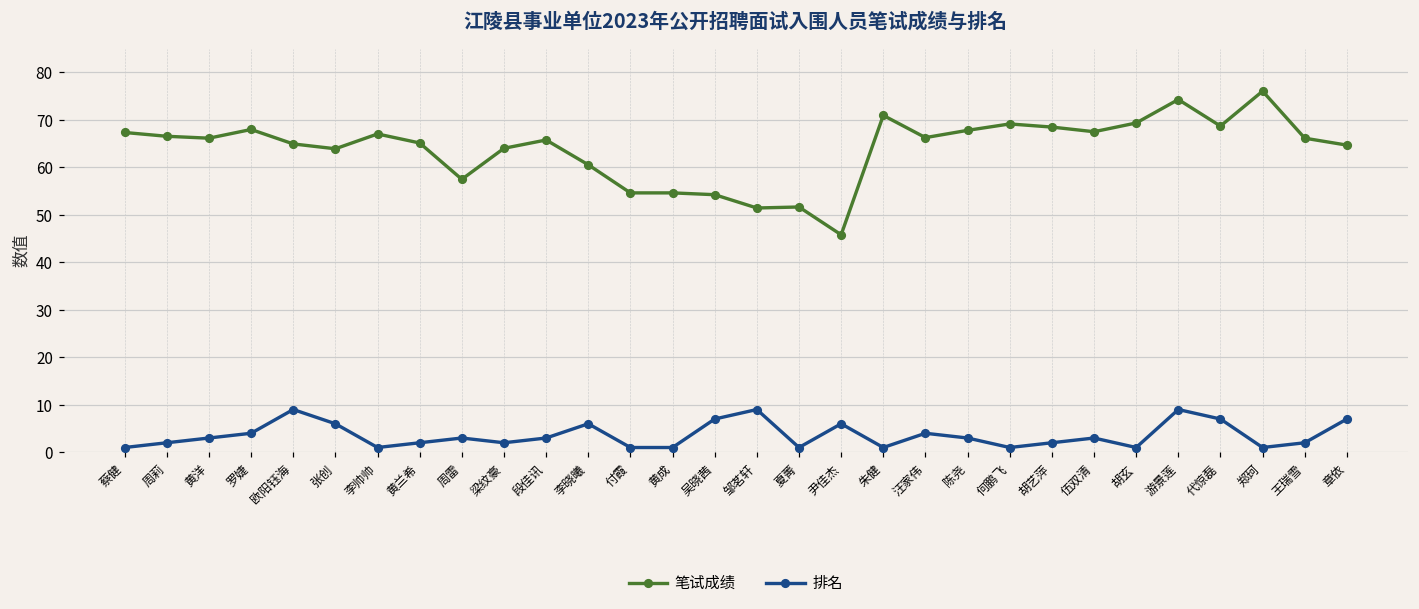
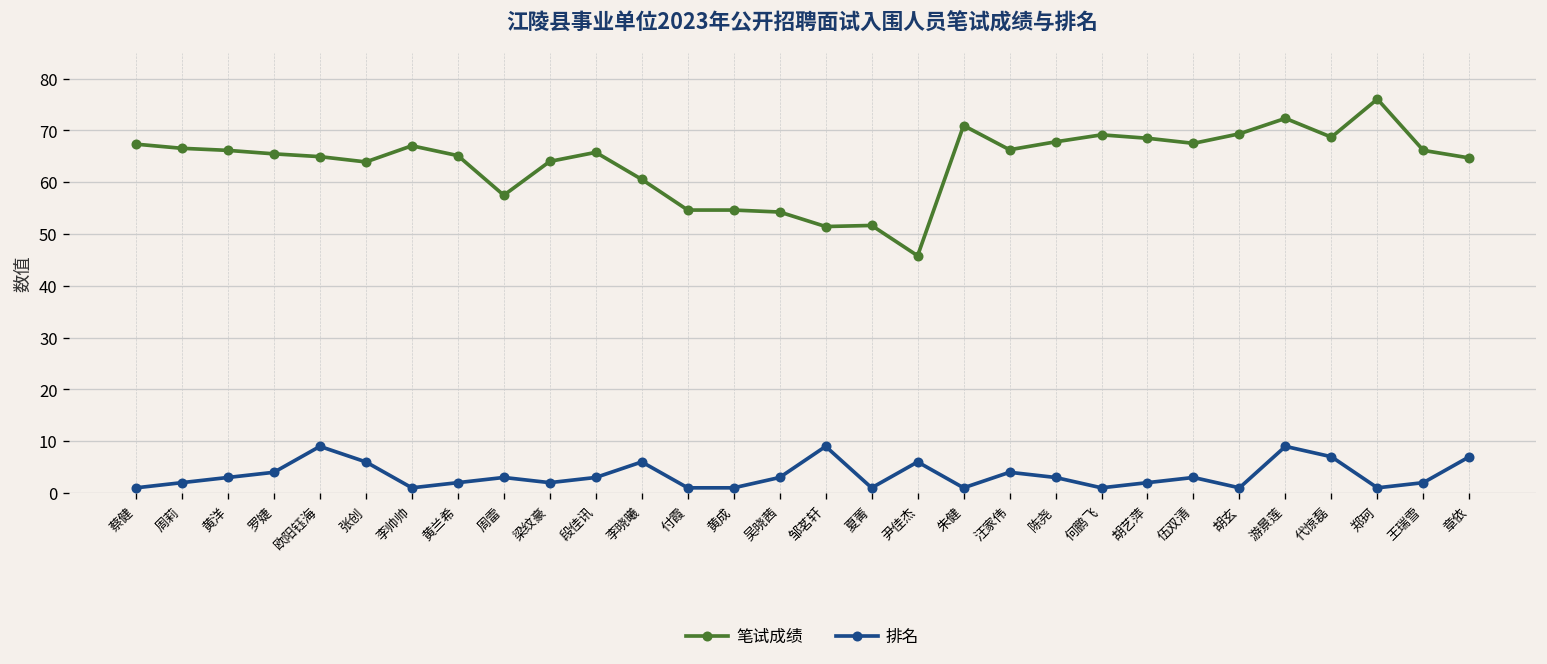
笔试成绩, 罗婕: 68 -> 65
排名, 吴晓茜: 7 -> 3
笔试成绩, 游景莲: 74 -> 72
